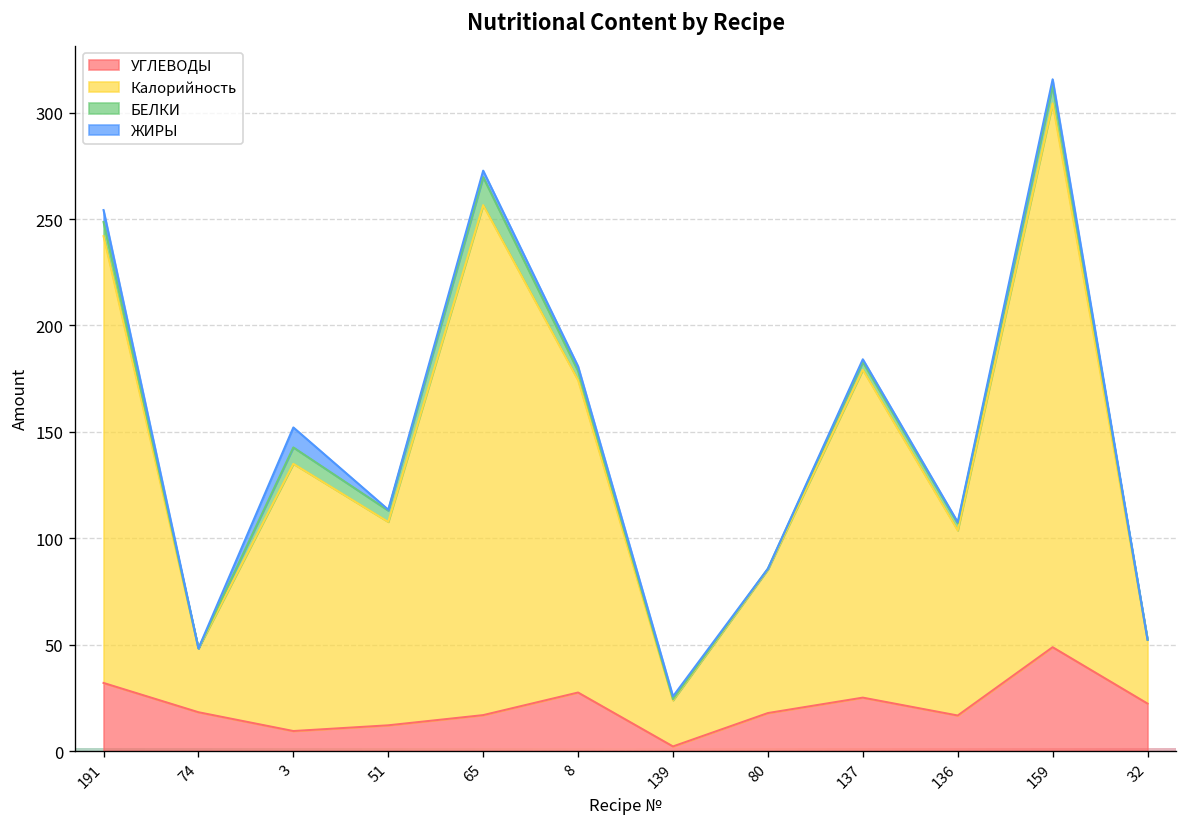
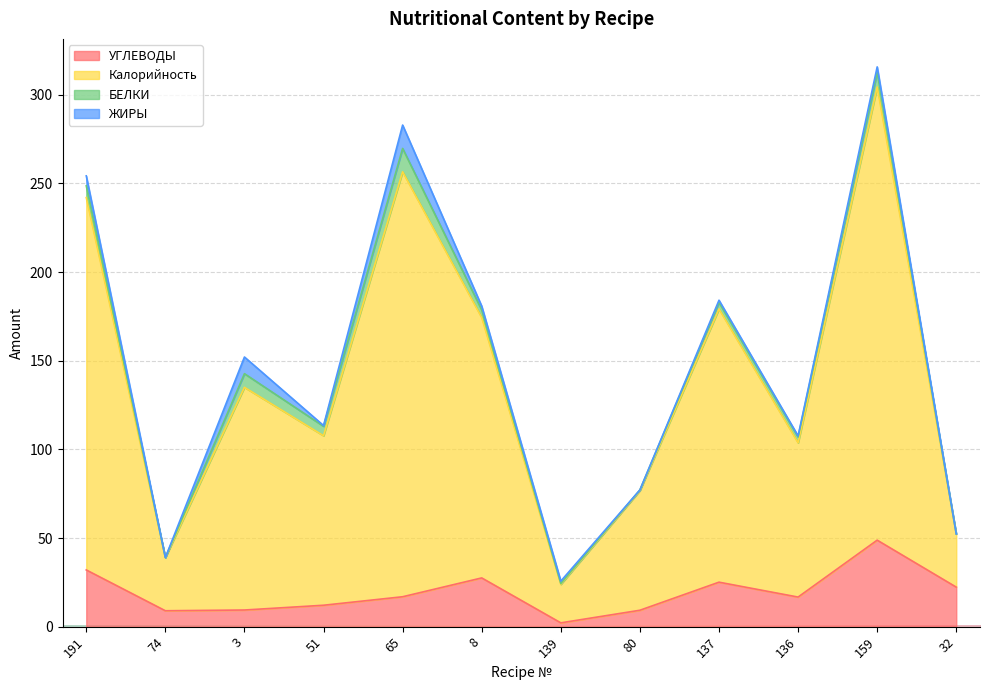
УГЛЕВОДЫ, 74: 18 -> 9
ЖИРЫ, 65: 3 -> 13
УГЛЕВОДЫ, 80: 18 -> 9
